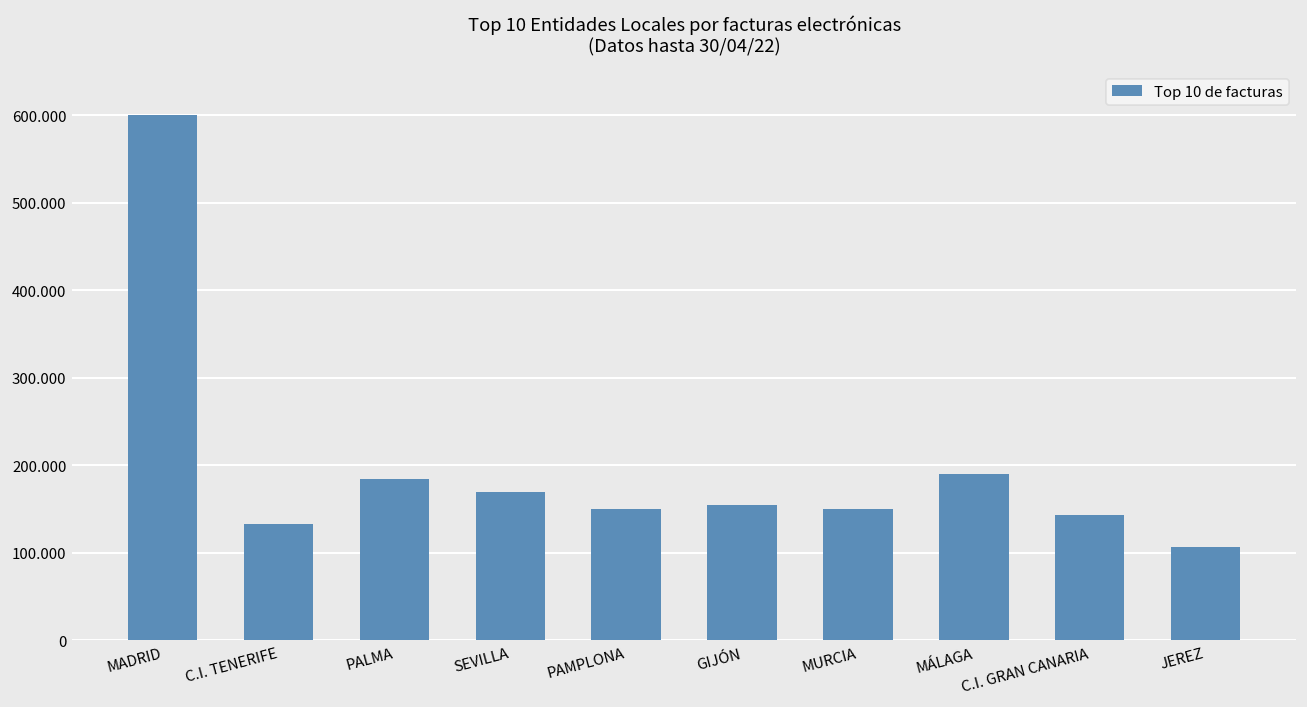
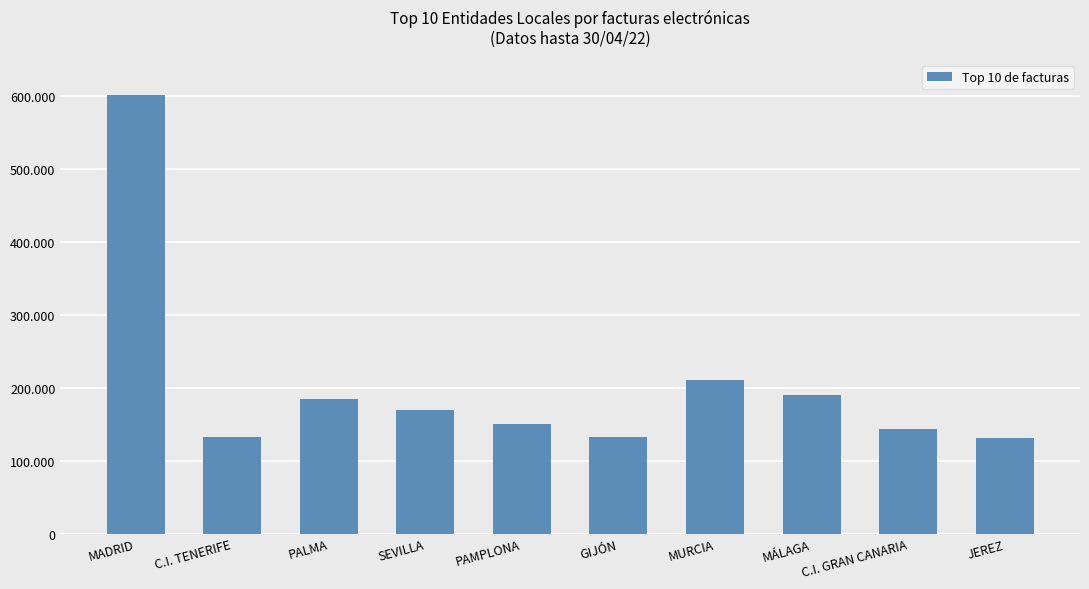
GIJÓN: 150 -> 130
MURCIA: 150 -> 210
JEREZ: 110 -> 130
